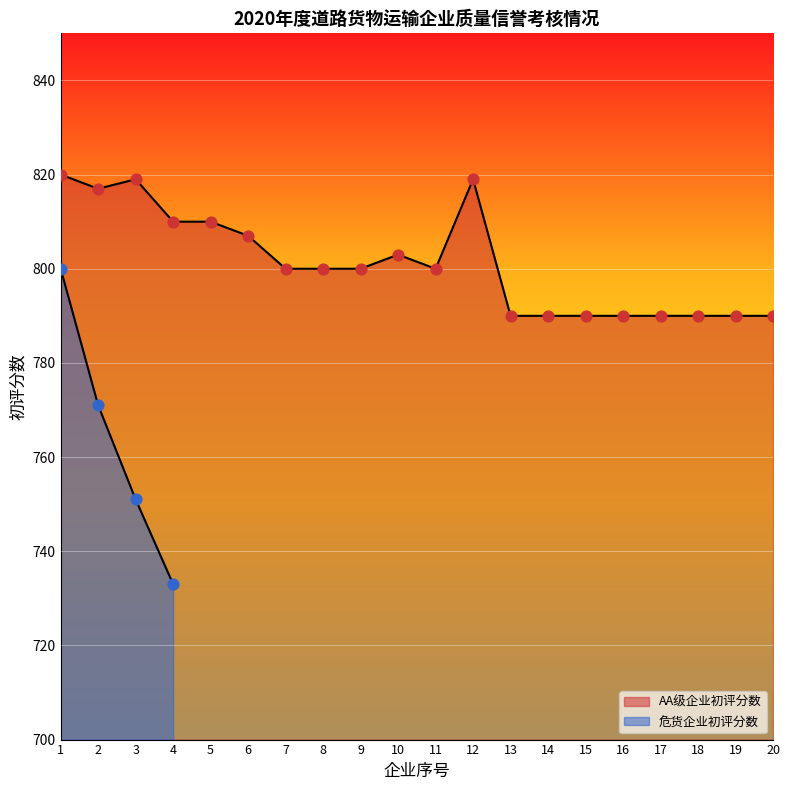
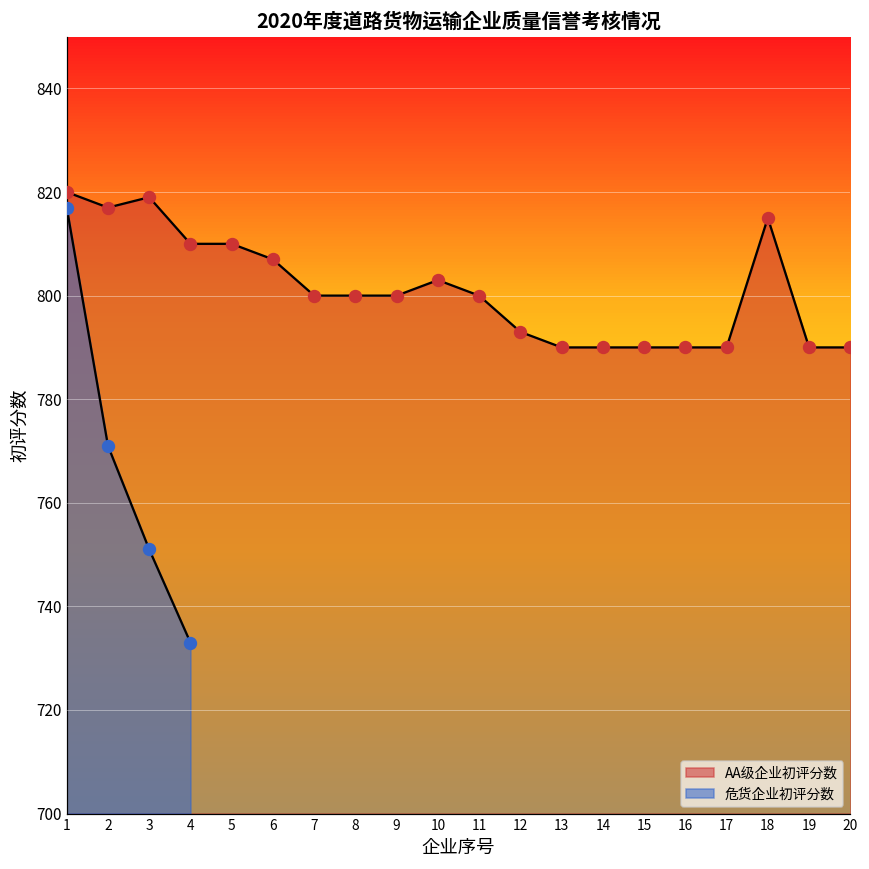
危货企业初评分数, 1: 800 -> 817
AA级企业初评分数, 12: 819 -> 793
AA级企业初评分数, 18: 790 -> 815
